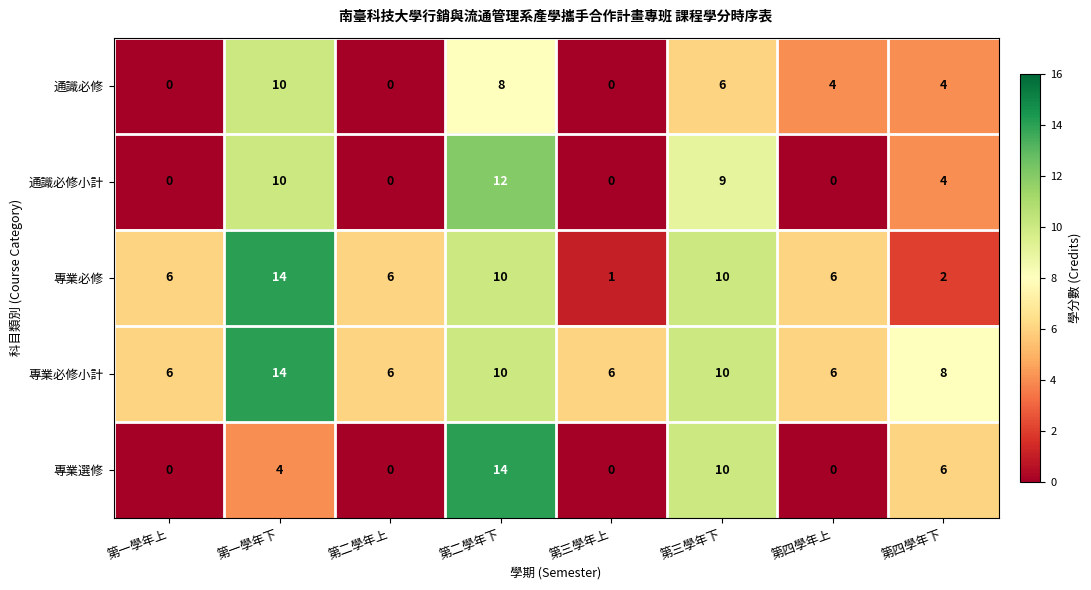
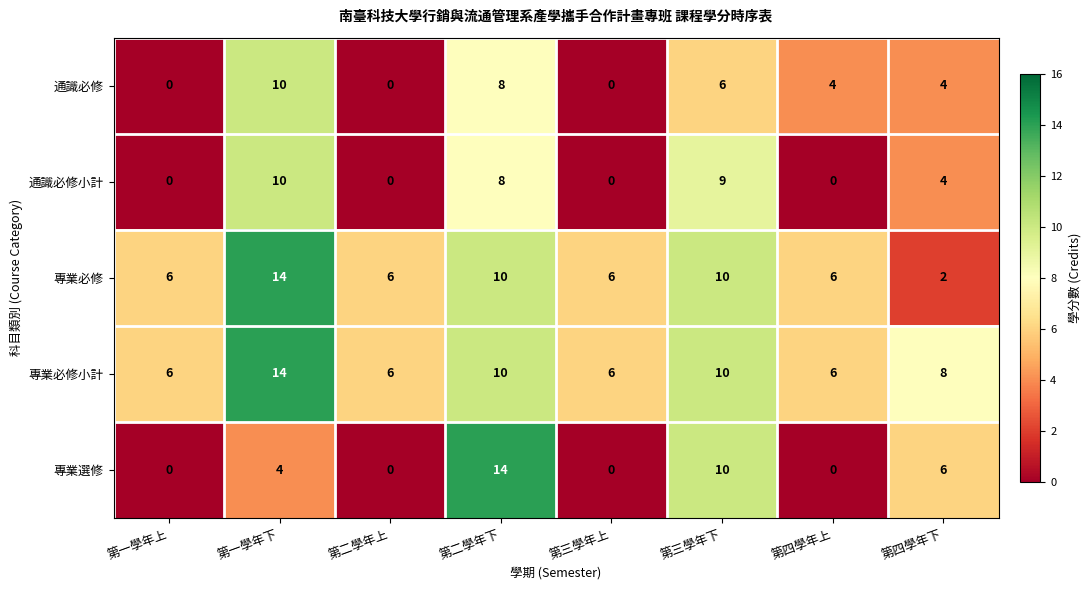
通識必修小計, 第二學年下: 12 -> 8
專業必修, 第三學年上: 1 -> 6
